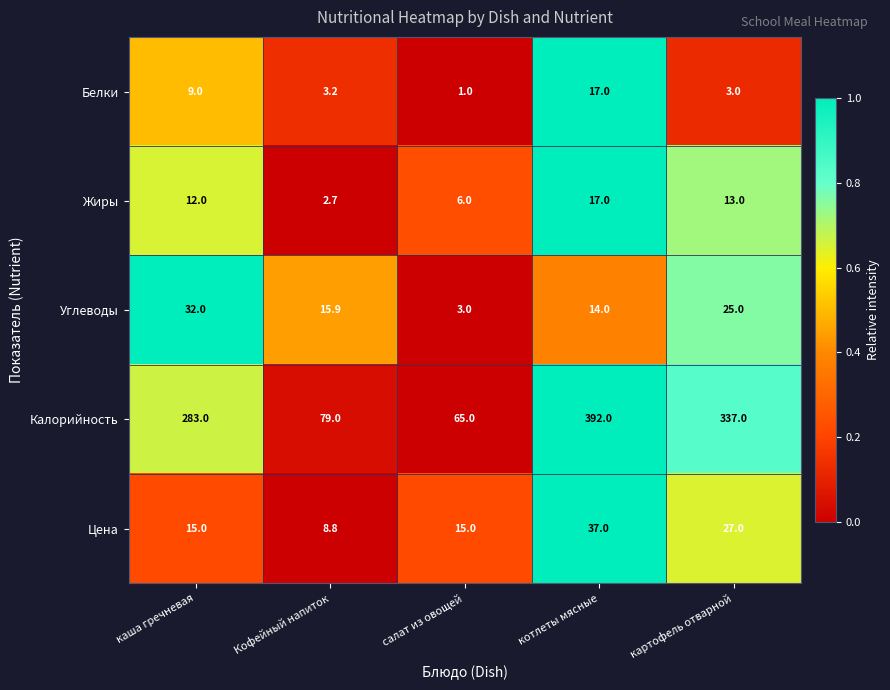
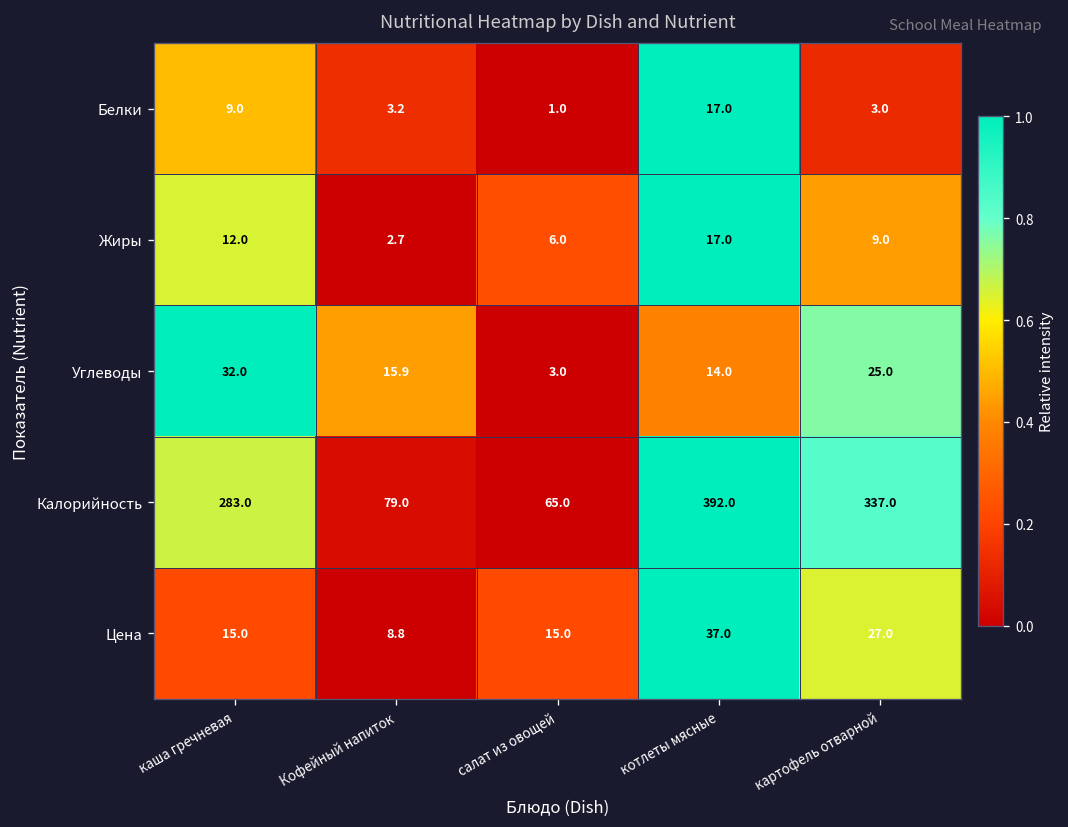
Жиры, картофель отварной: 13.0 -> 9.0
